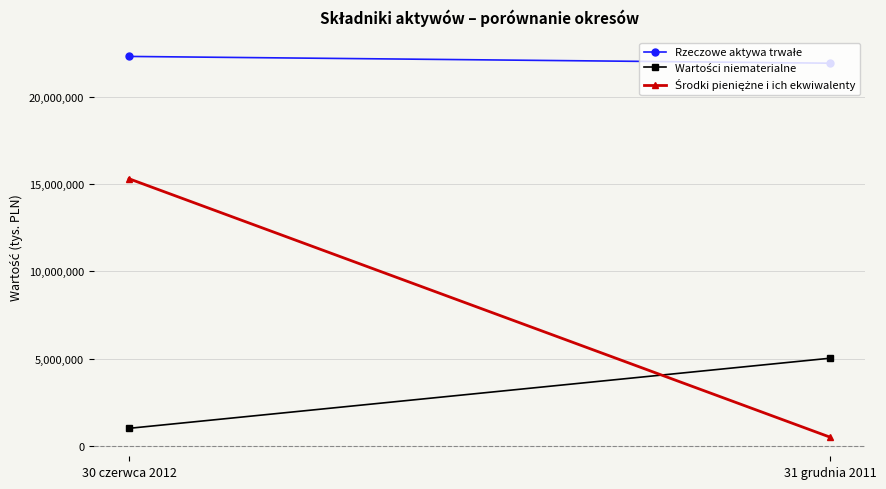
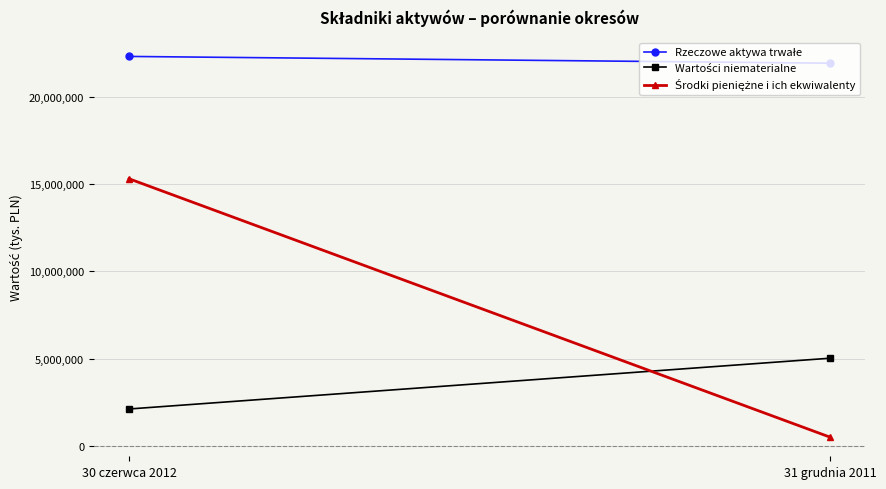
Wartości niematerialne, 30 czerwca 2012: 1,000,000 -> 2,100,000
